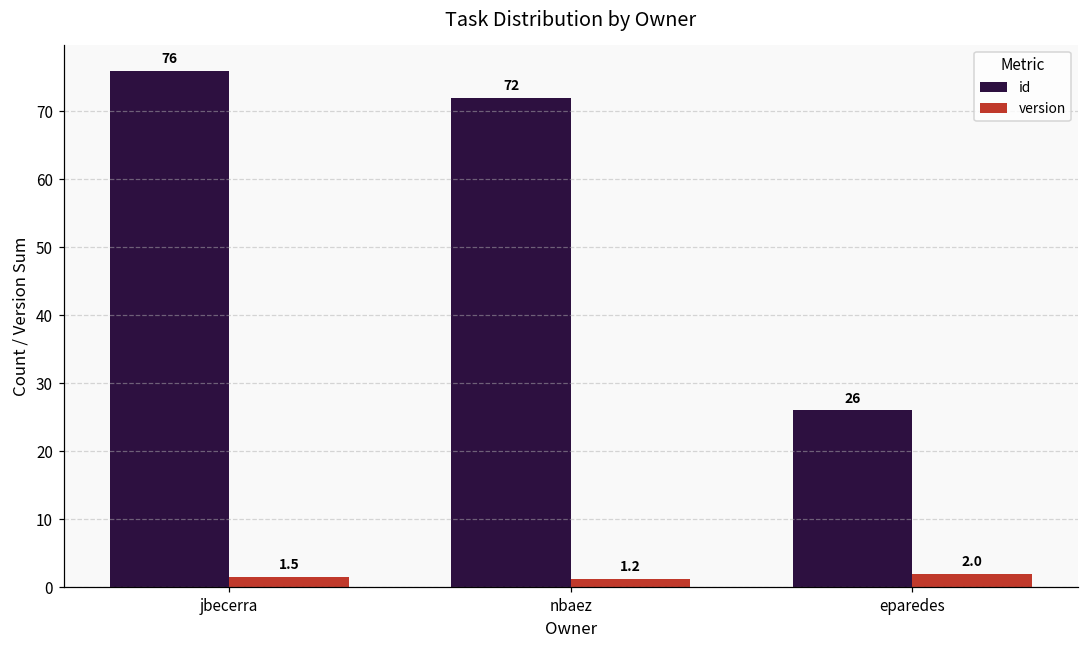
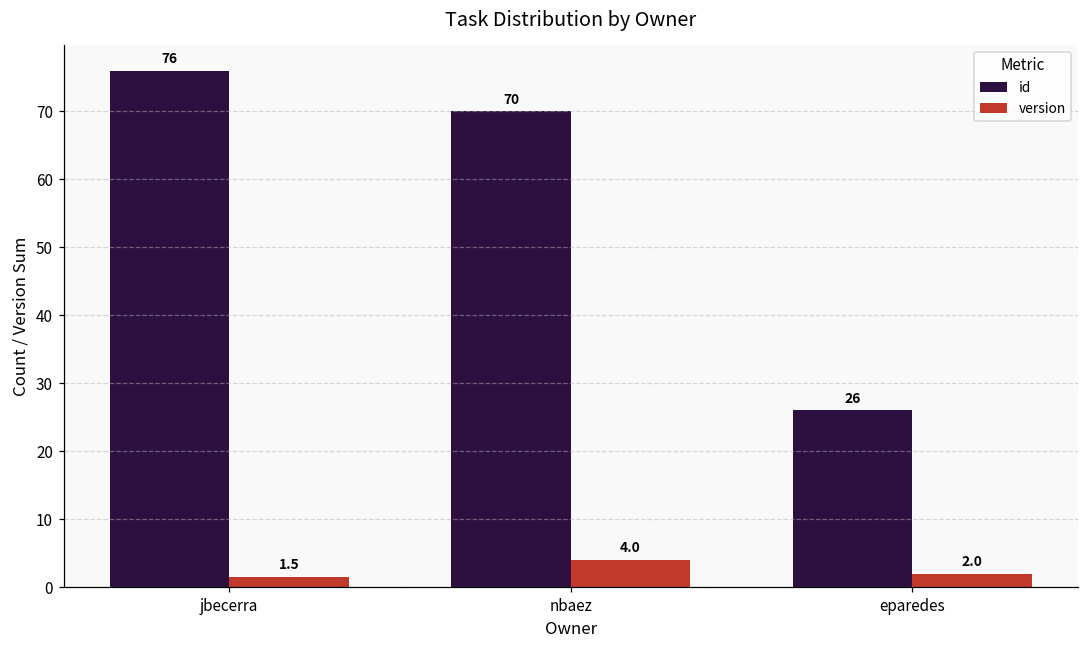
id, nbaez: 72 -> 70
version, nbaez: 1.2 -> 4.0
